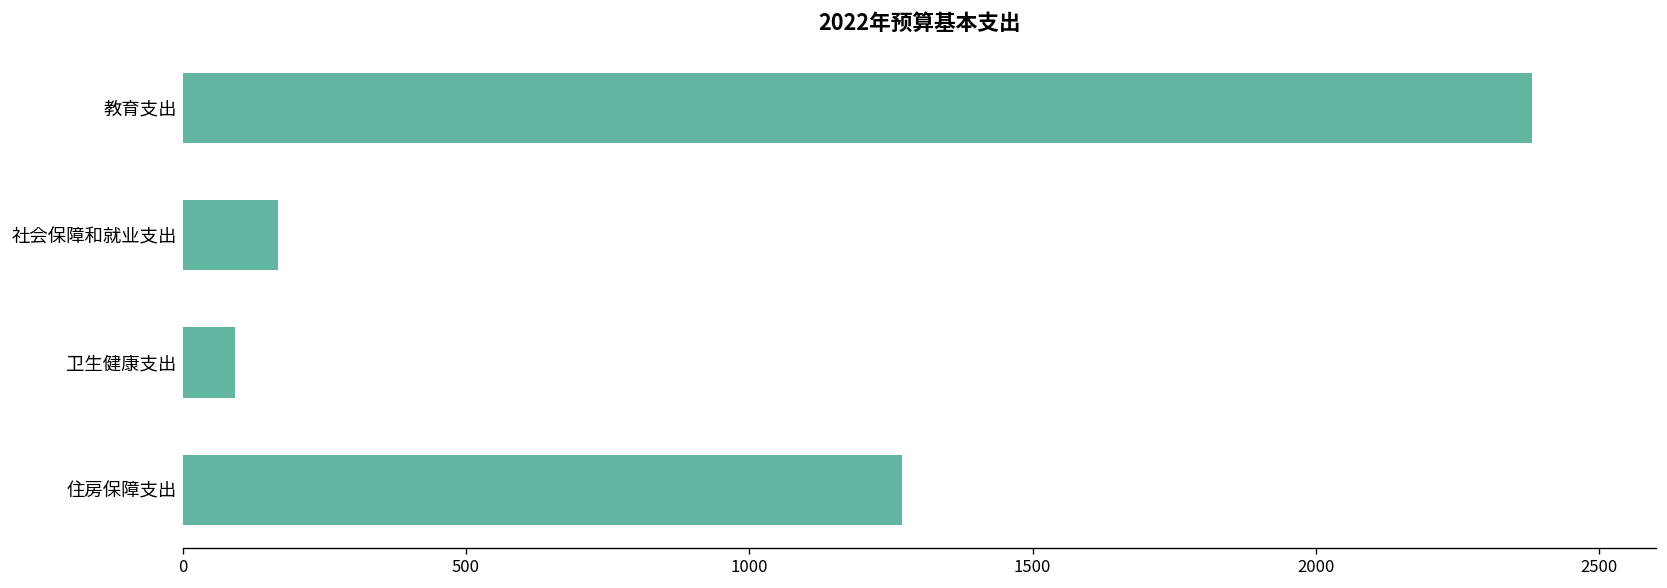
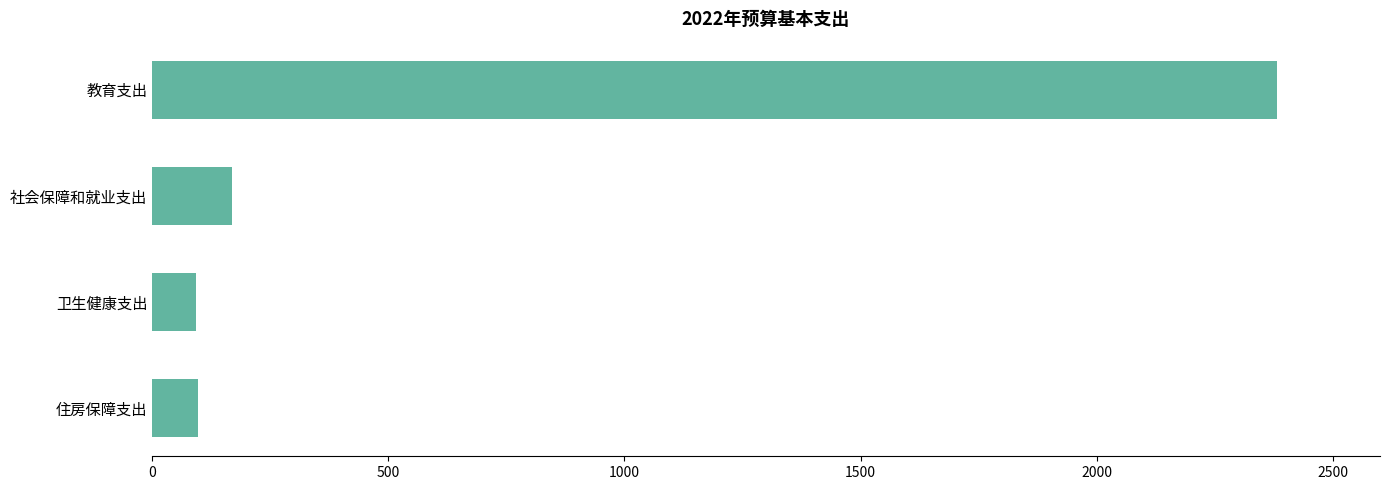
住房保障支出: 1270 -> 100
